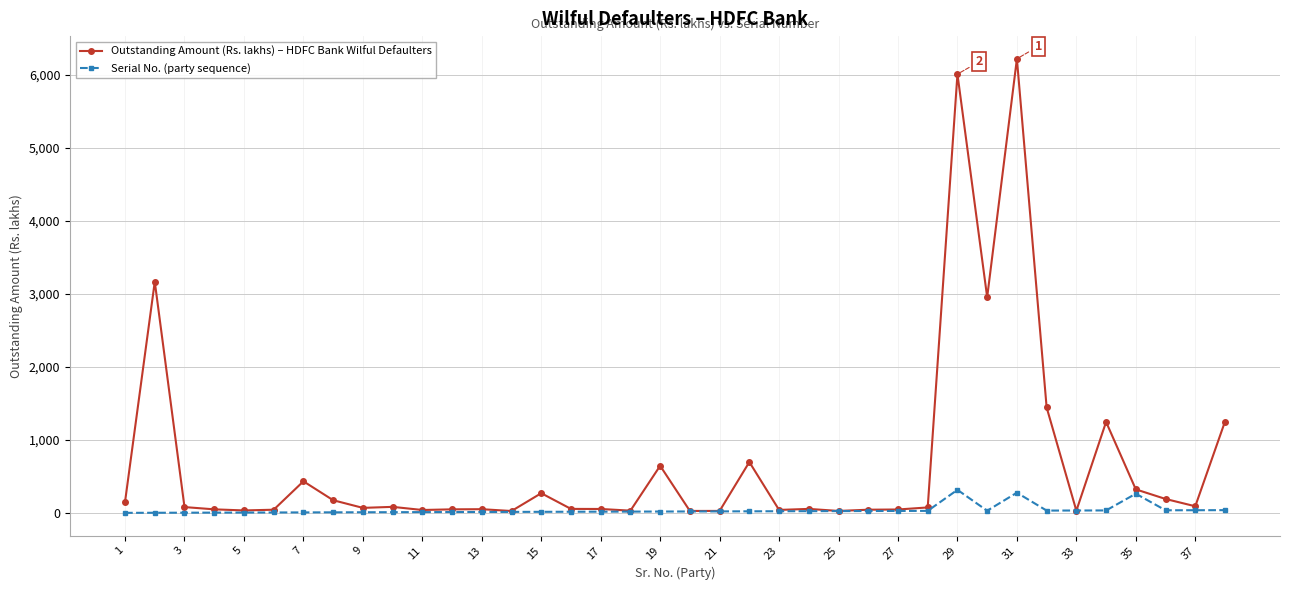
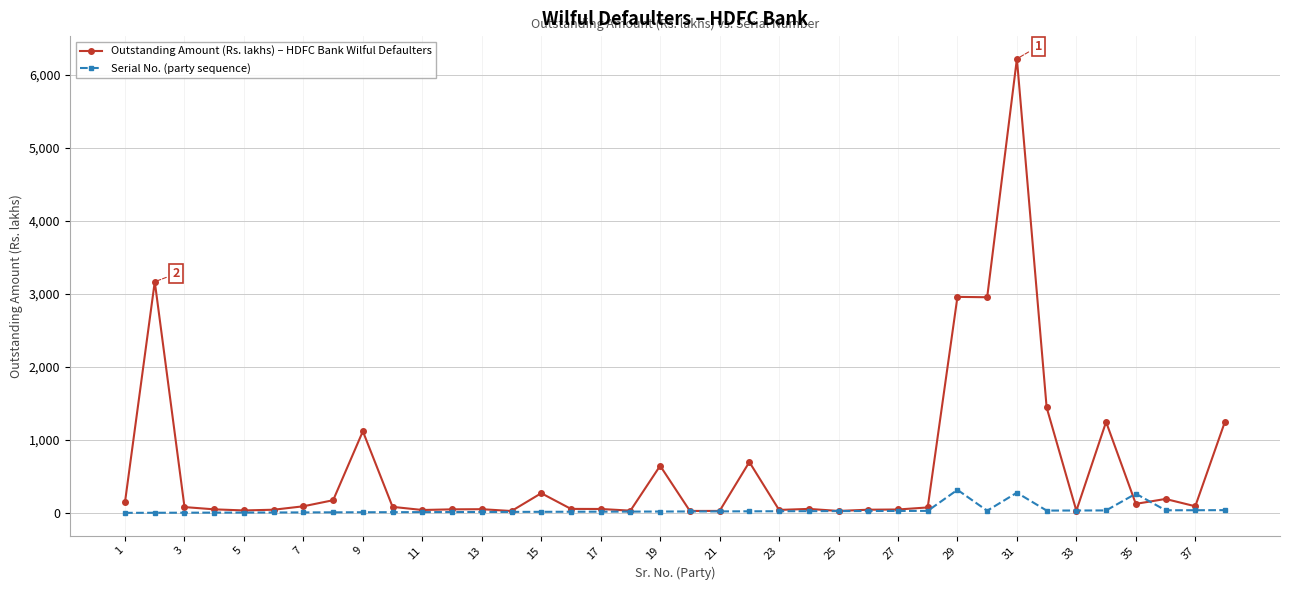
Outstanding Amount (Rs. lakhs) – HDFC Bank Wilful Defaulters, 7: 400 -> 100
Outstanding Amount (Rs. lakhs) – HDFC Bank Wilful Defaulters, 9: 100 -> 1,100
Outstanding Amount (Rs. lakhs) – HDFC Bank Wilful Defaulters, 29: 6,000 -> 3,000
Outstanding Amount (Rs. lakhs) – HDFC Bank Wilful Defaulters, 35: 300 -> 100
